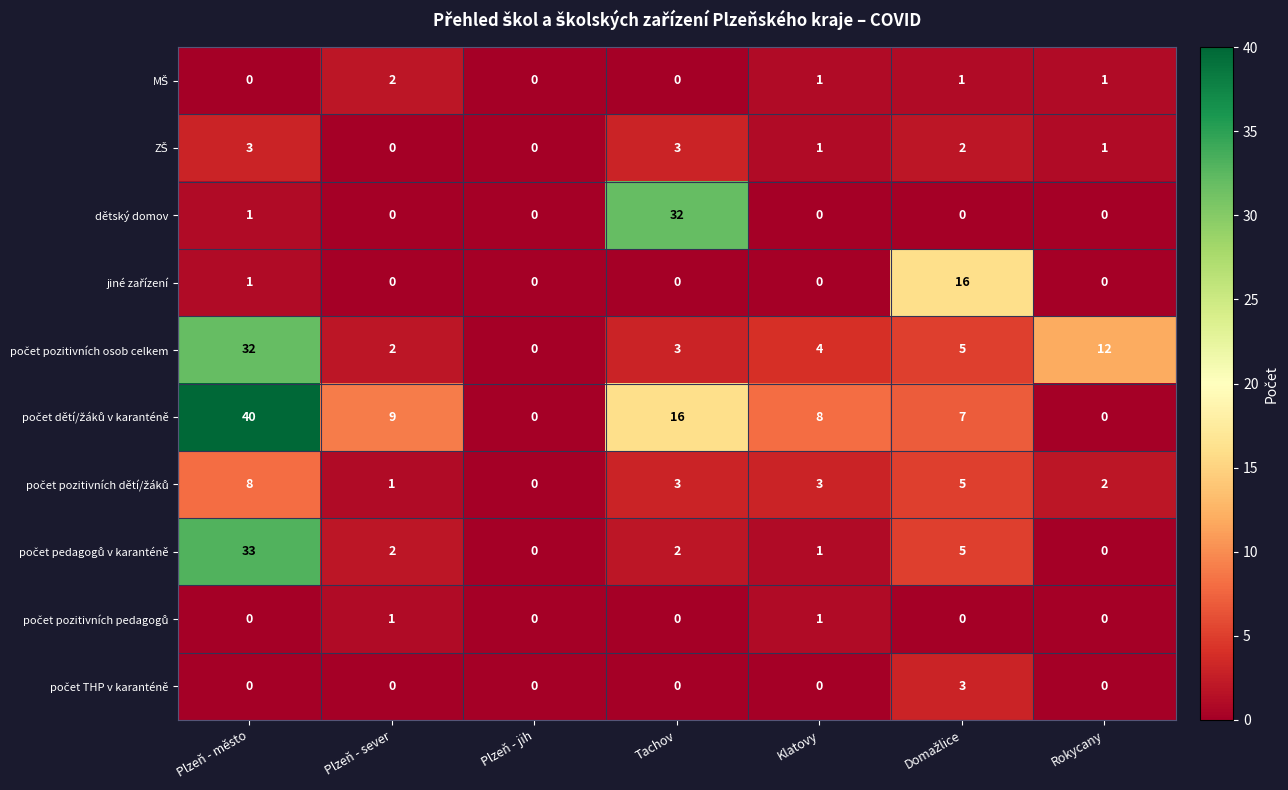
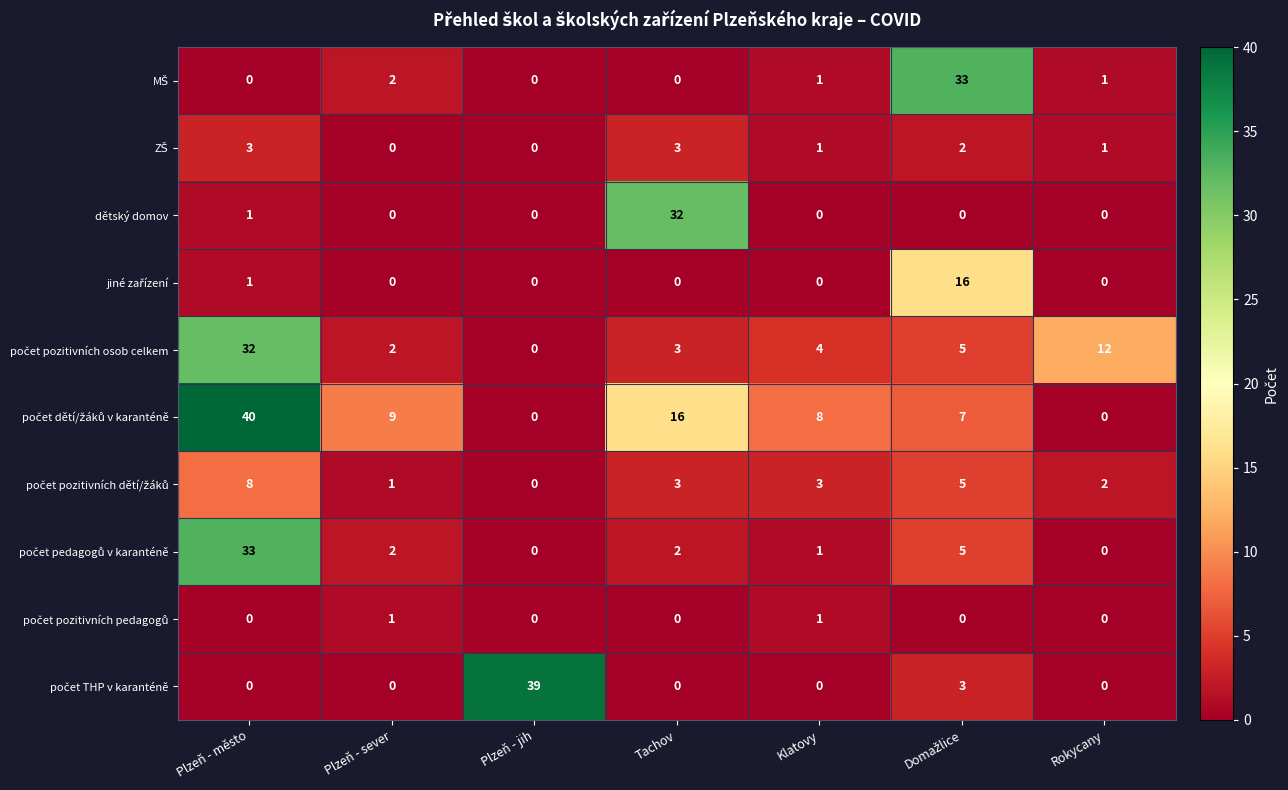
MŠ, Domažlice: 1 -> 33
počet THP v karanténě, Plzeň - jih: 0 -> 39
